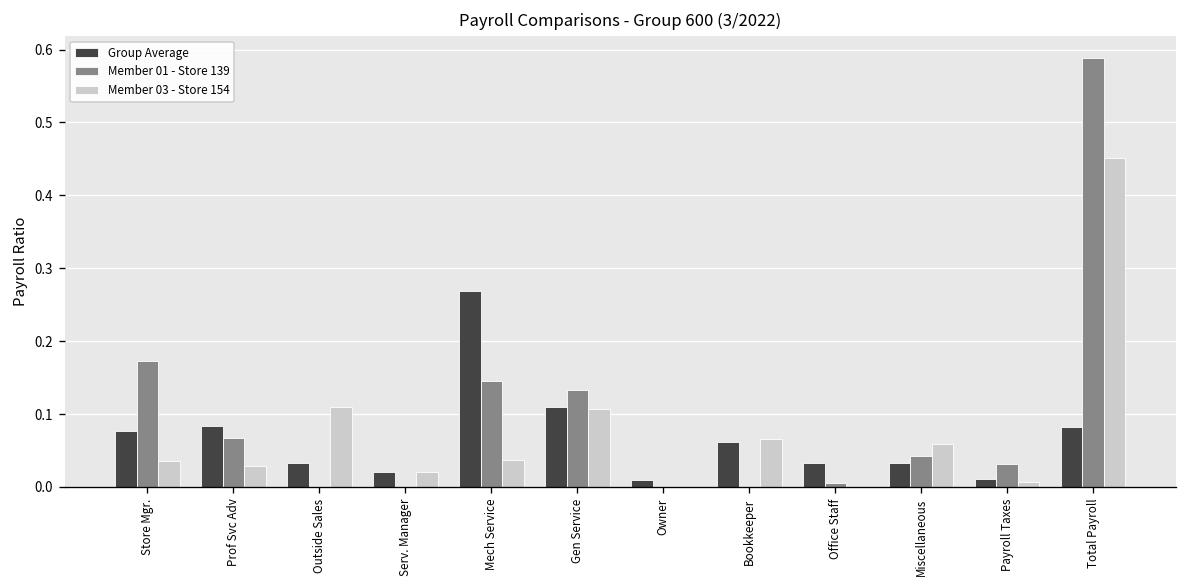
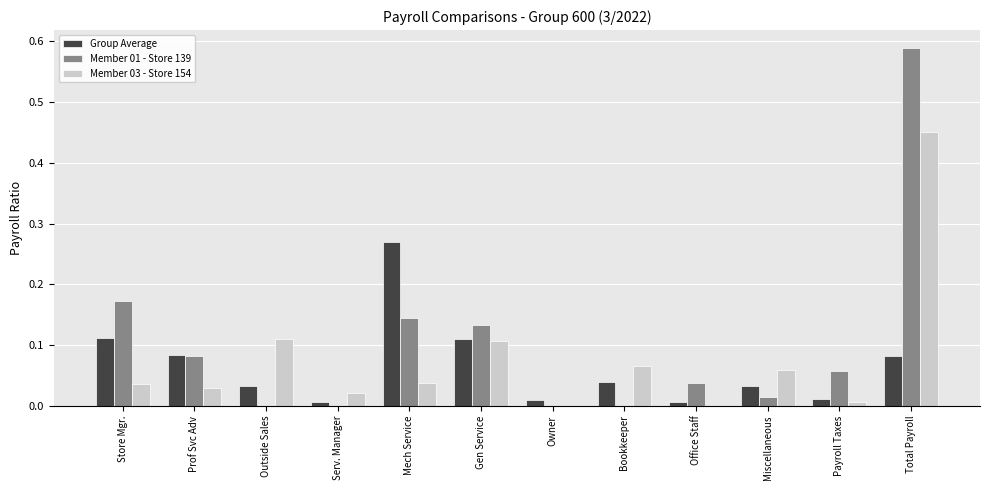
Group Average, Store Mgr.: 0.08 -> 0.11
Member 01 - Store 139, Prof Svc Adv: 0.07 -> 0.08
Group Average, Serv. Manager: 0.02 -> 0.01
Group Average, Bookkeeper: 0.06 -> 0.04
Group Average, Office Staff: 0.03 -> 0.01
Member 01 - Store 139, Office Staff: 0.01 -> 0.04
Member 01 - Store 139, Miscellaneous: 0.04 -> 0.01
Member 01 - Store 139, Payroll Taxes: 0.03 -> 0.06
